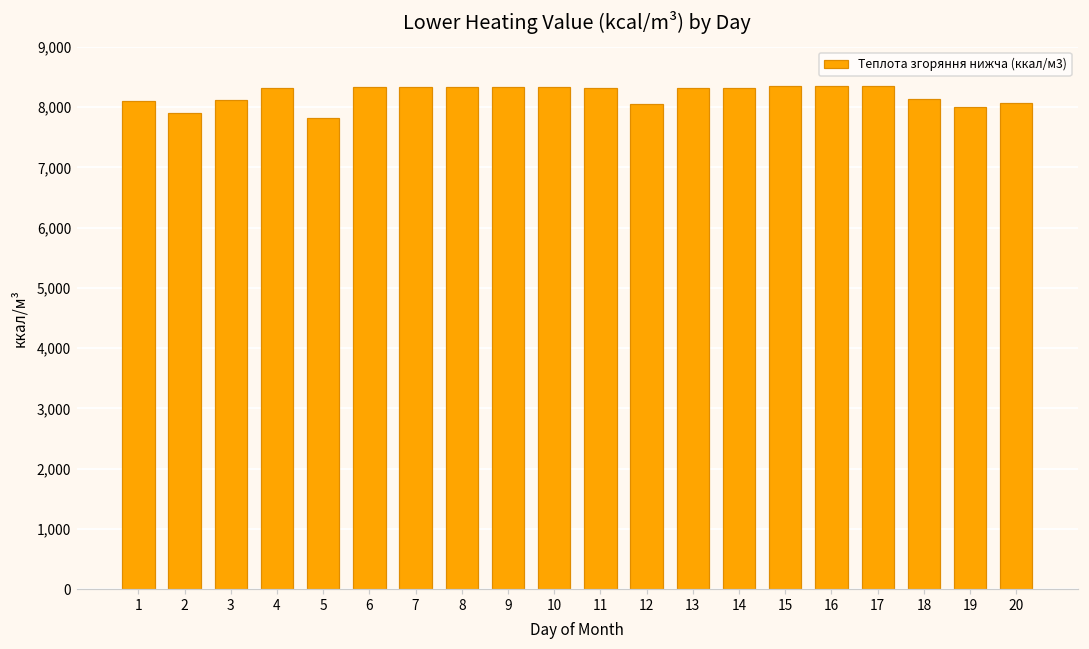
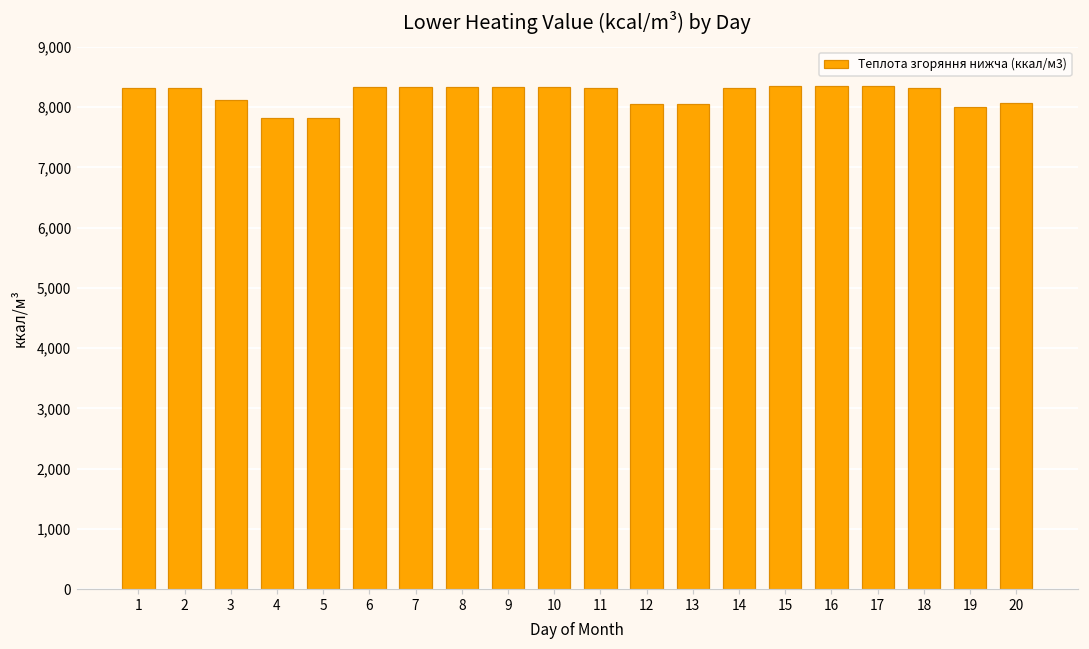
1: 8,100 -> 8,300
2: 7,900 -> 8,300
4: 8,300 -> 7,800
13: 8,300 -> 8,100
18: 8,100 -> 8,300
